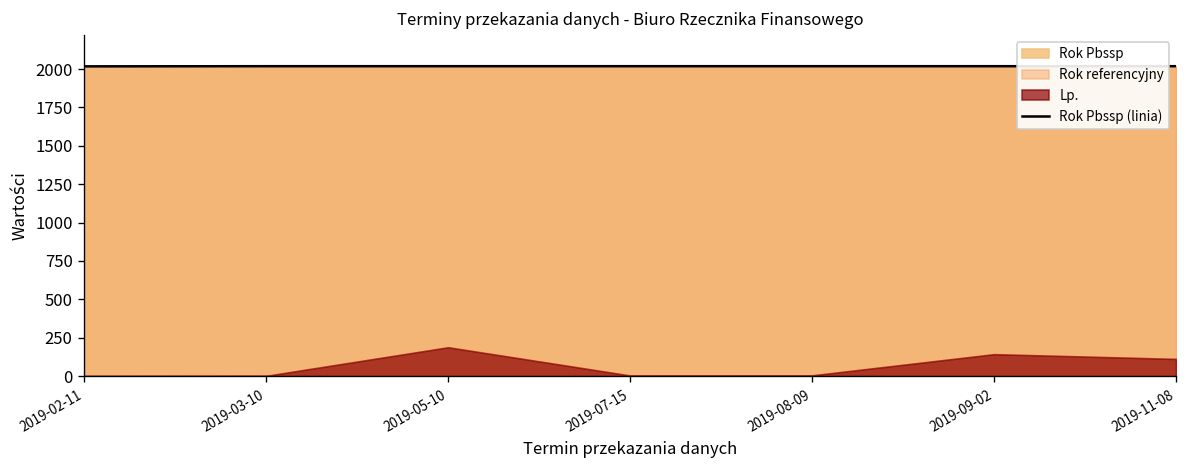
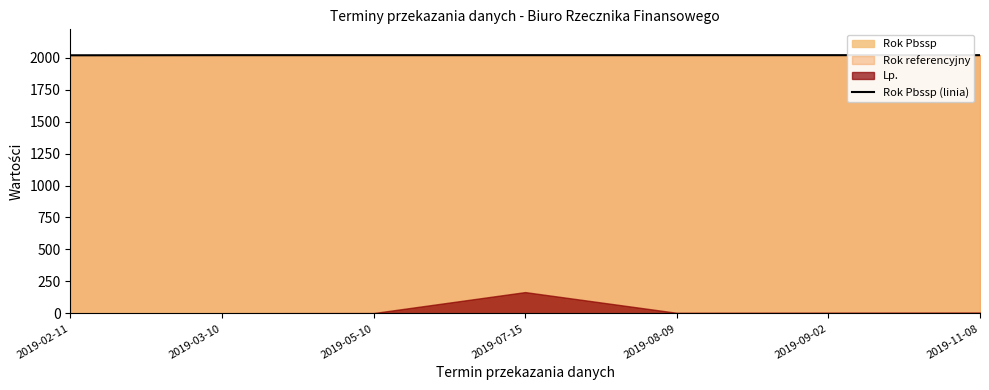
Lp., 2019-05-10: 190 -> 0
Lp., 2019-07-15: 0 -> 170
Lp., 2019-09-02: 140 -> 10
Lp., 2019-11-08: 110 -> 10
